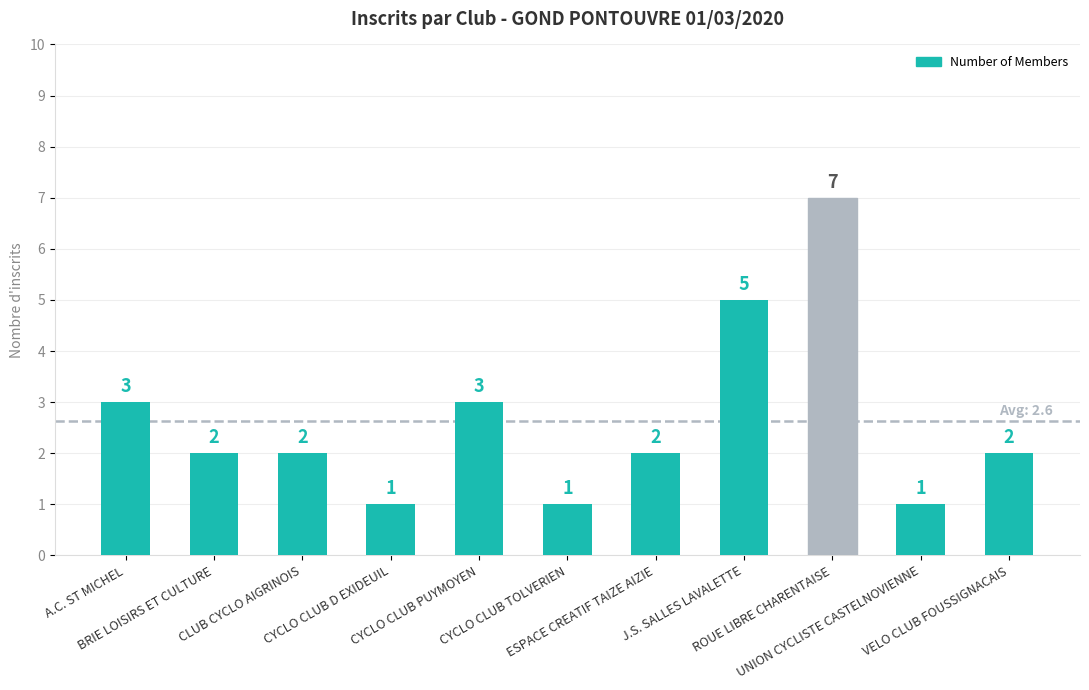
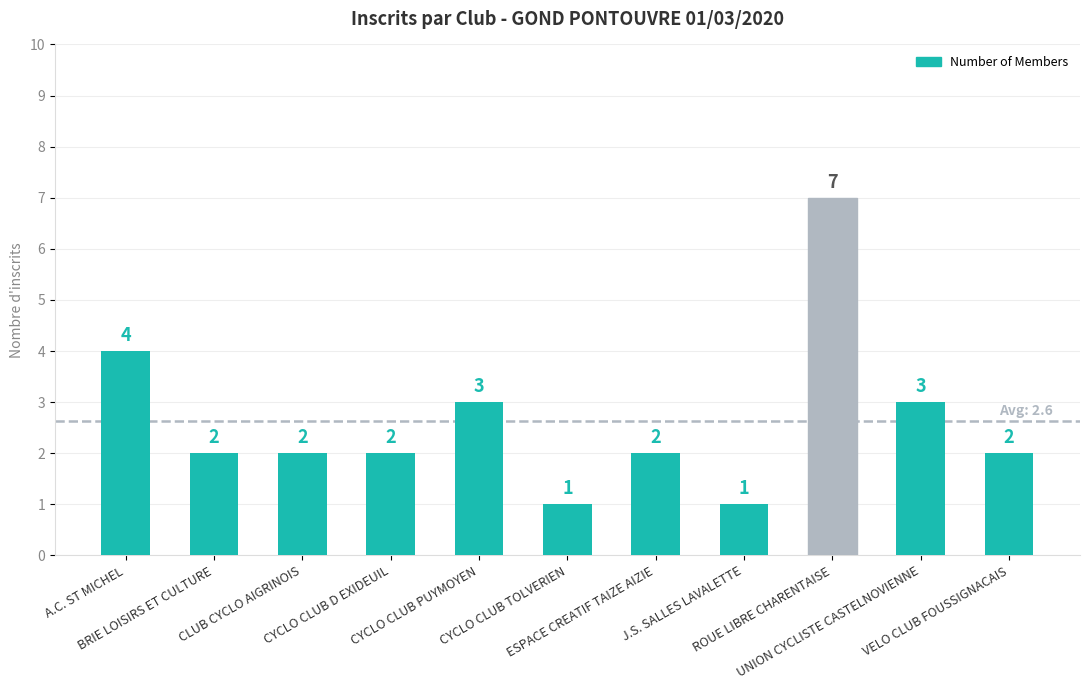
A.C. ST MICHEL: 3 -> 4
CYCLO CLUB D EXIDEUIL: 1 -> 2
J.S. SALLES LAVALETTE: 5 -> 1
UNION CYCLISTE CASTELNOVIENNE: 1 -> 3
